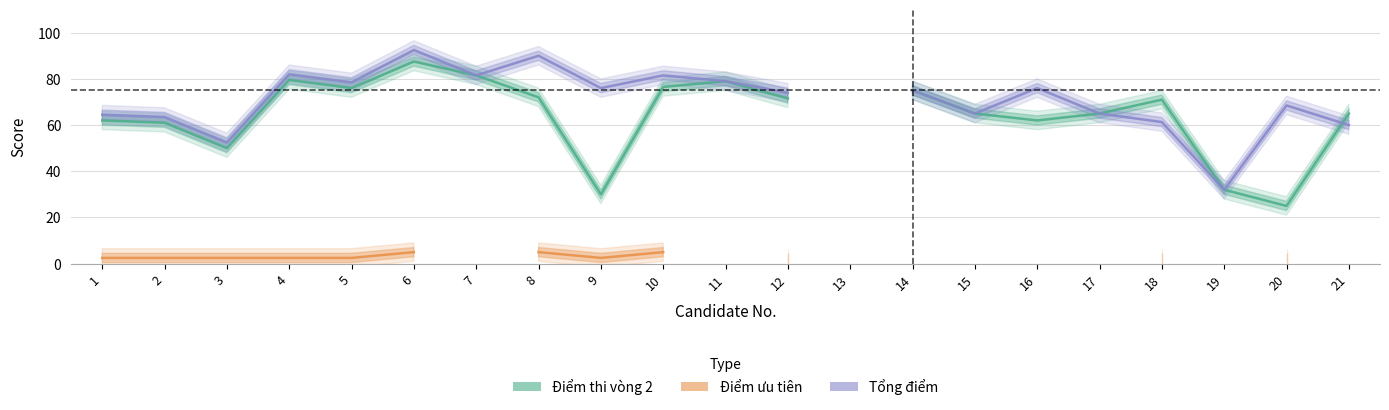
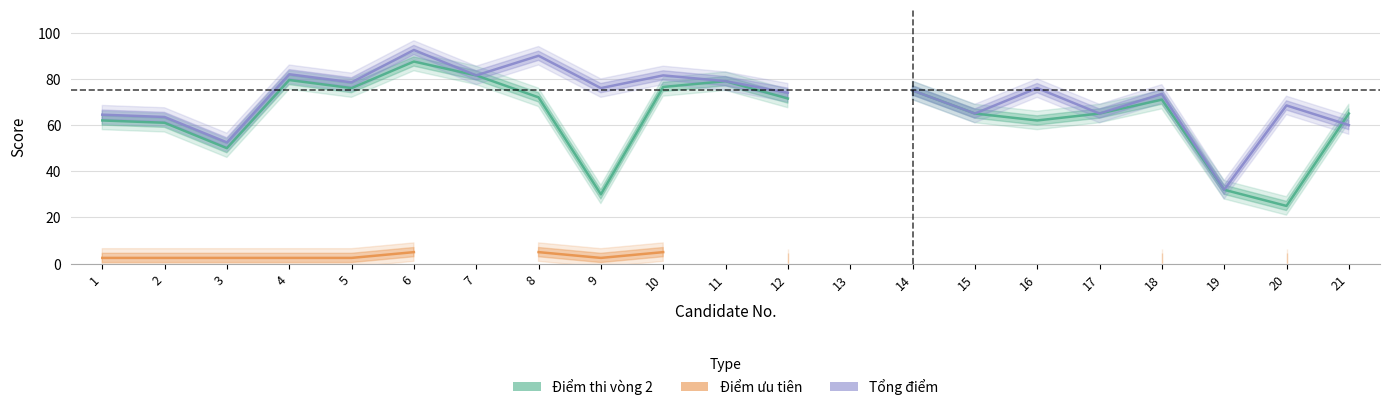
Tổng điểm, 18: 61 -> 74
